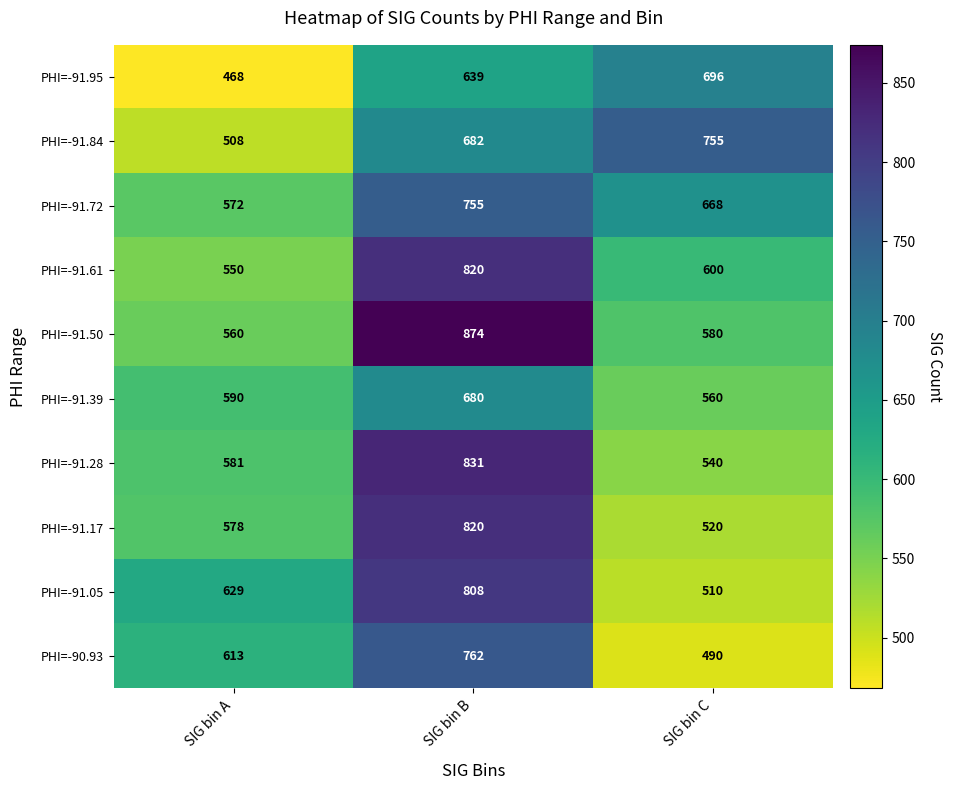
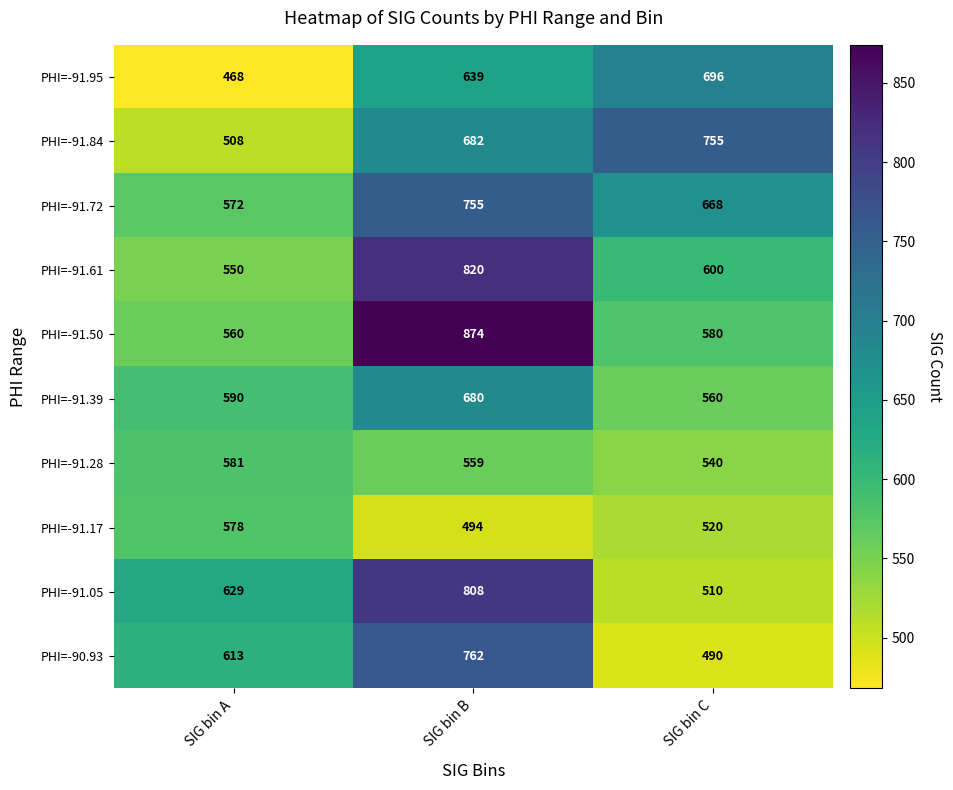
PHI=-91.28, SIG bin B: 831 -> 559
PHI=-91.17, SIG bin B: 820 -> 494
